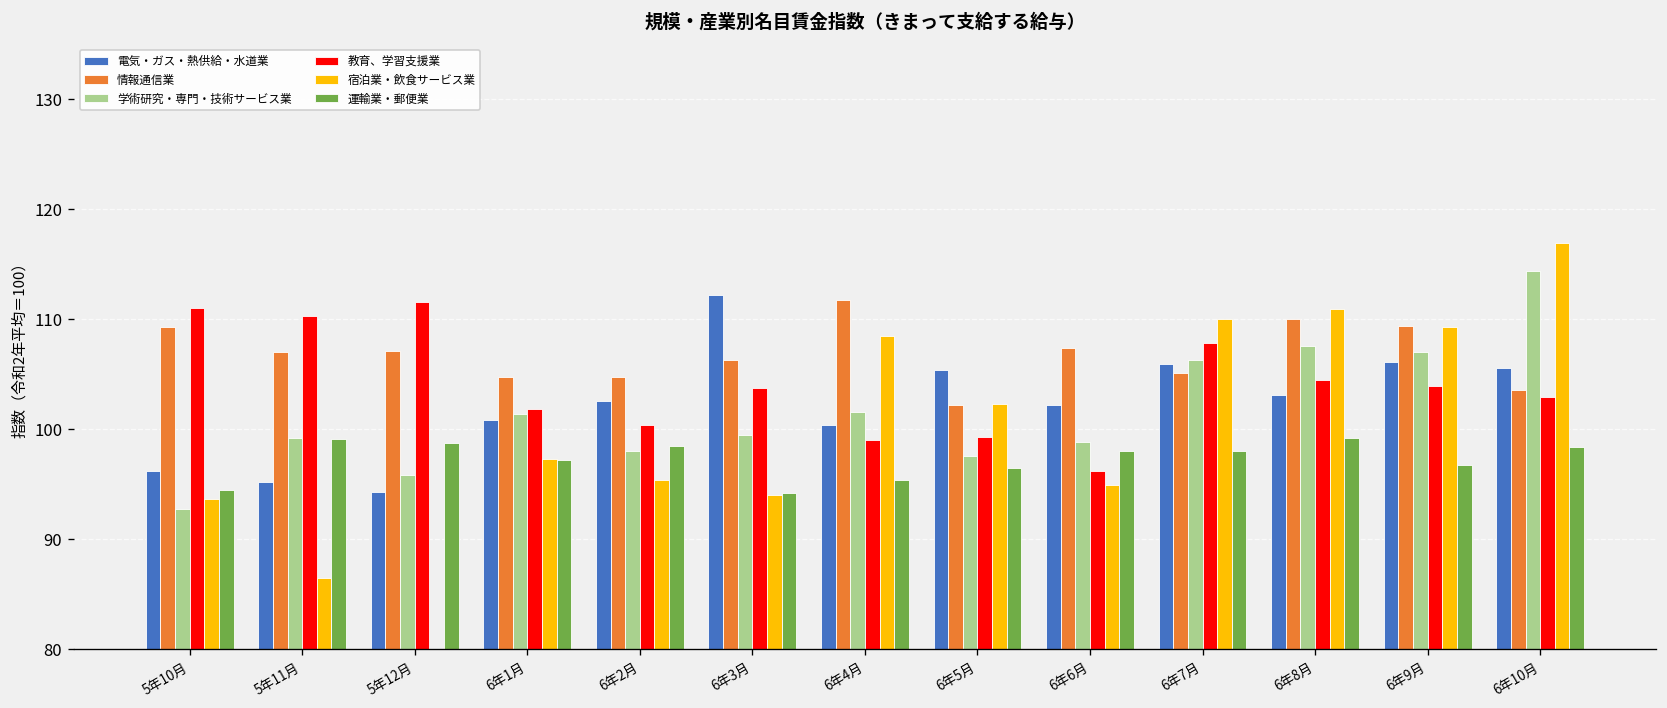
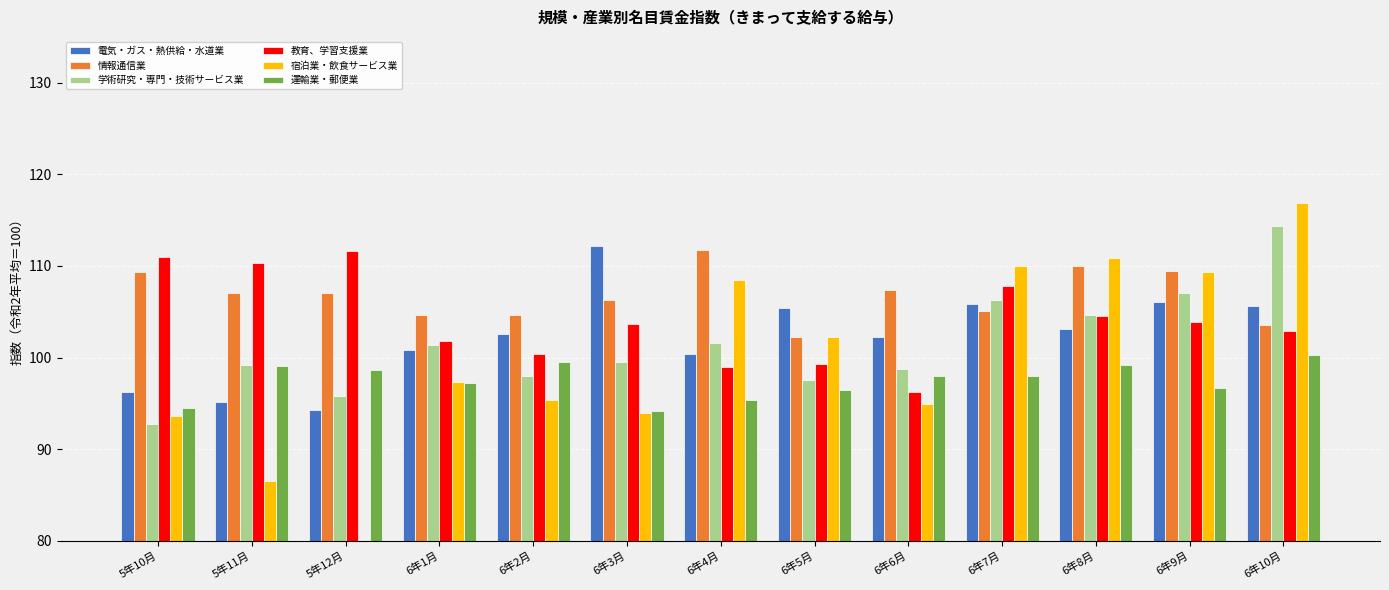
運輸業・郵便業, 6年2月: 99 -> 100
学術研究・専門・技術サービス業, 6年8月: 108 -> 105
運輸業・郵便業, 6年10月: 98 -> 100
